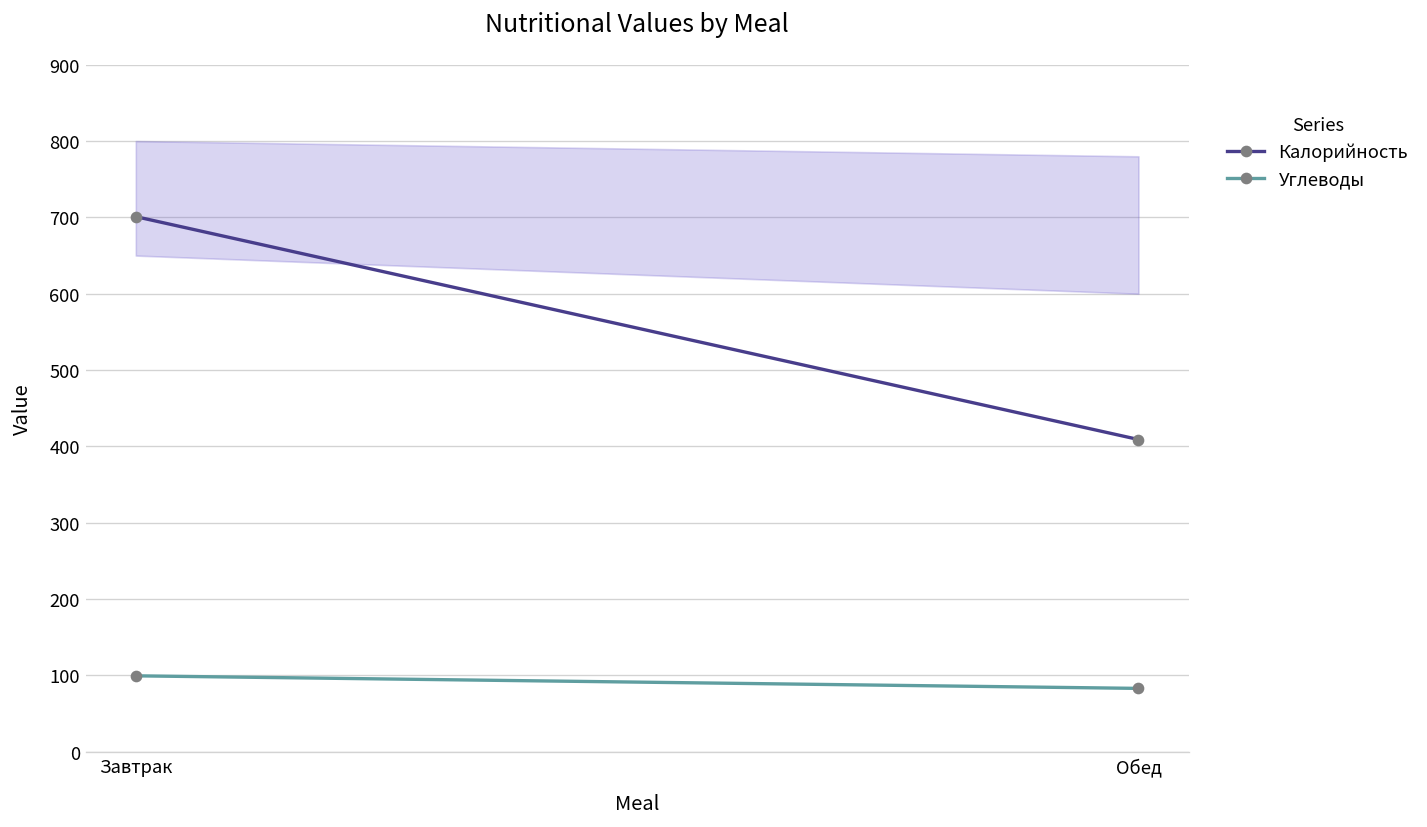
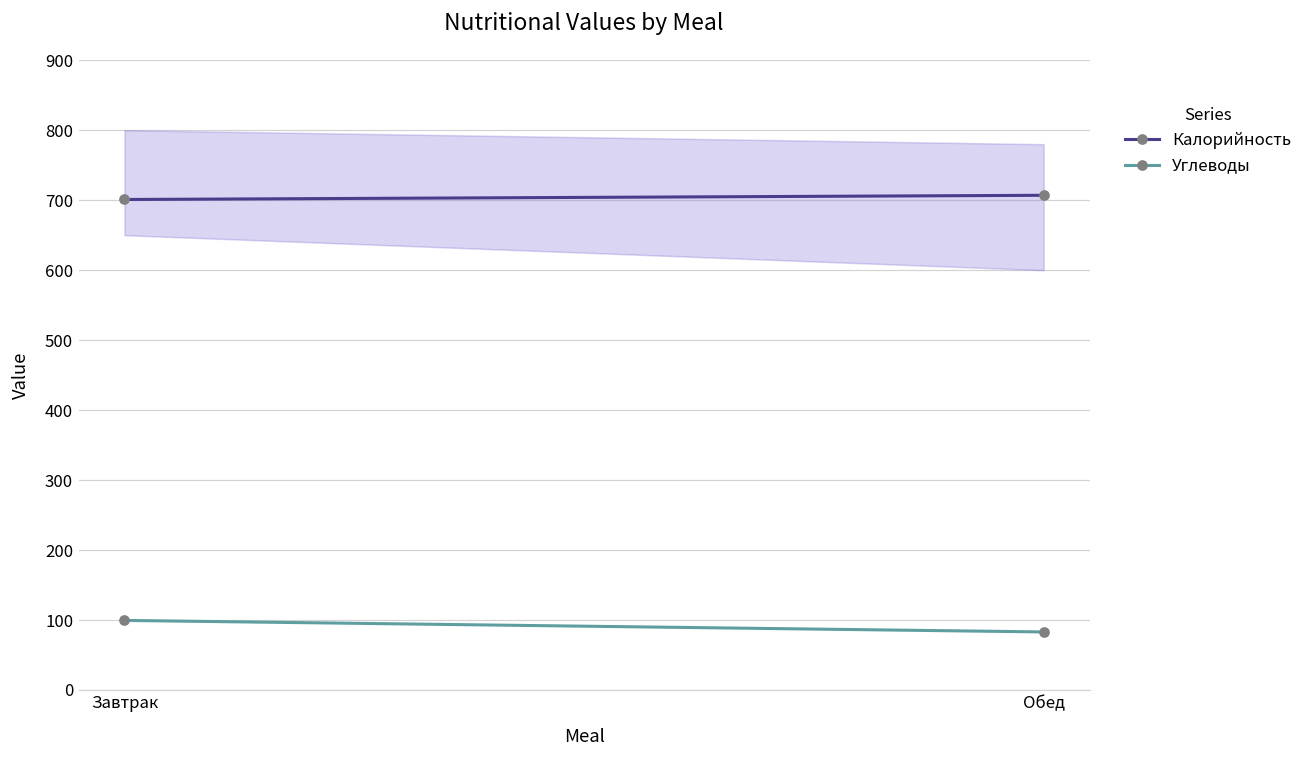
Калорийность, Обед: 410 -> 710
